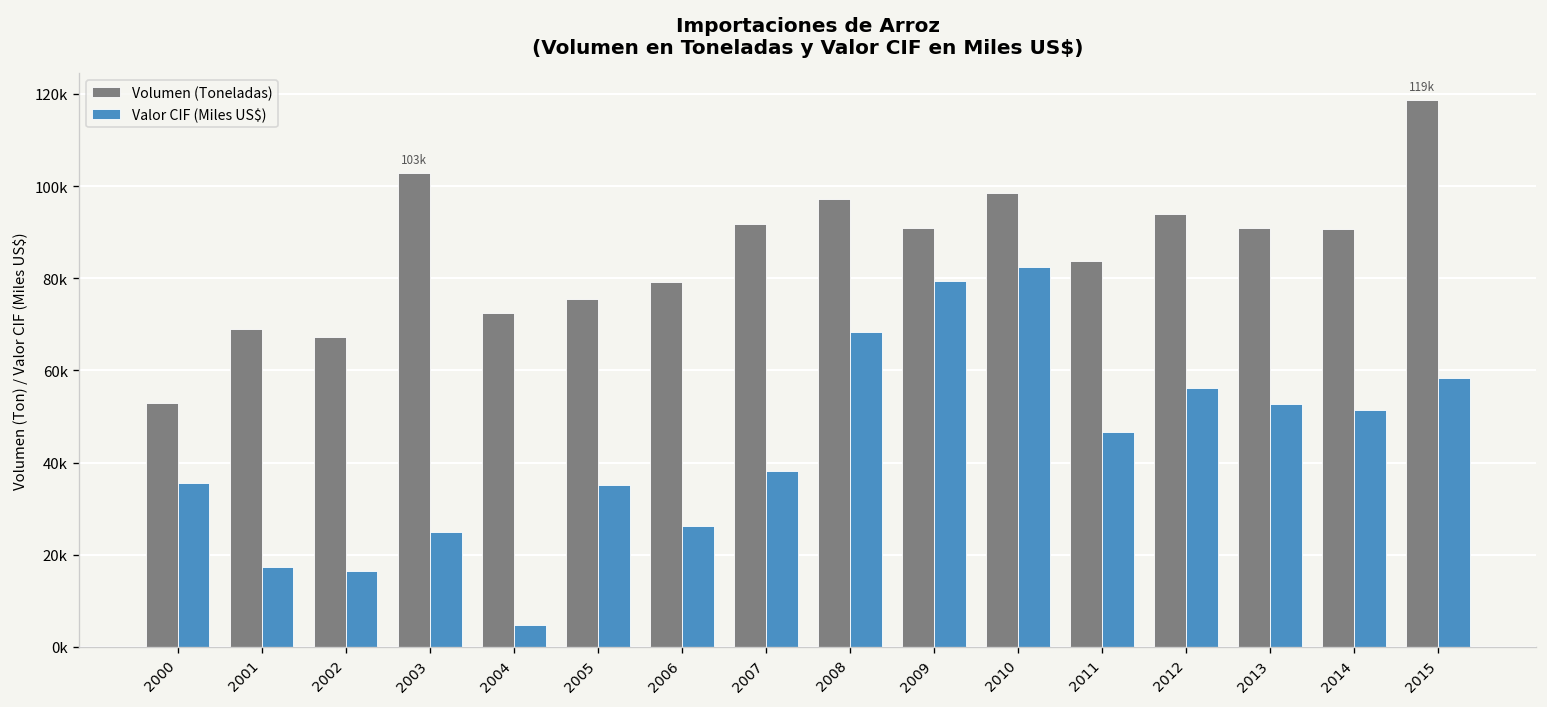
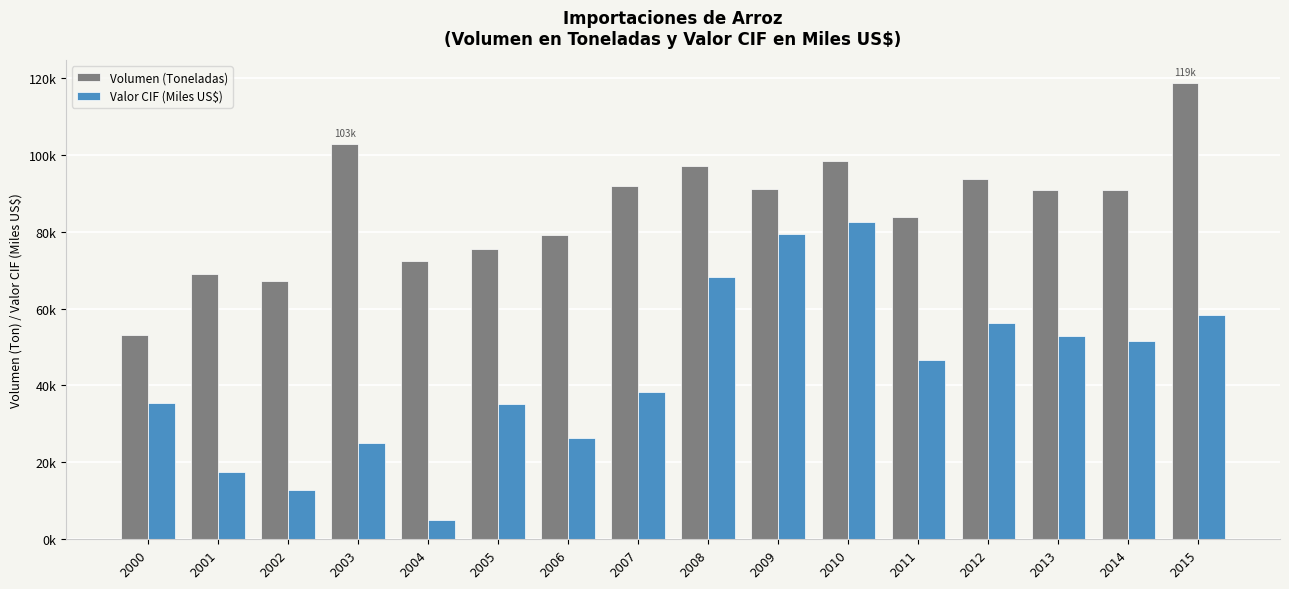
Valor CIF (Miles US$), 2002: 16000 -> 13000
